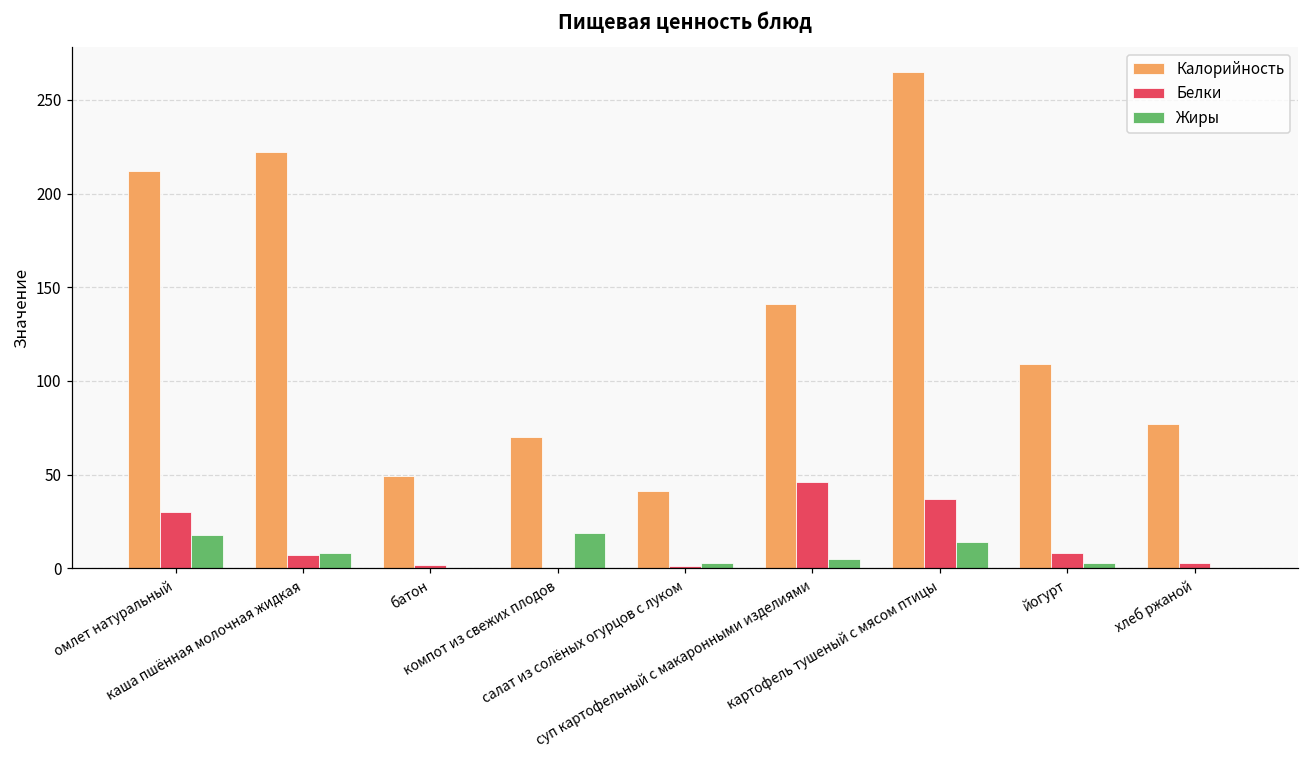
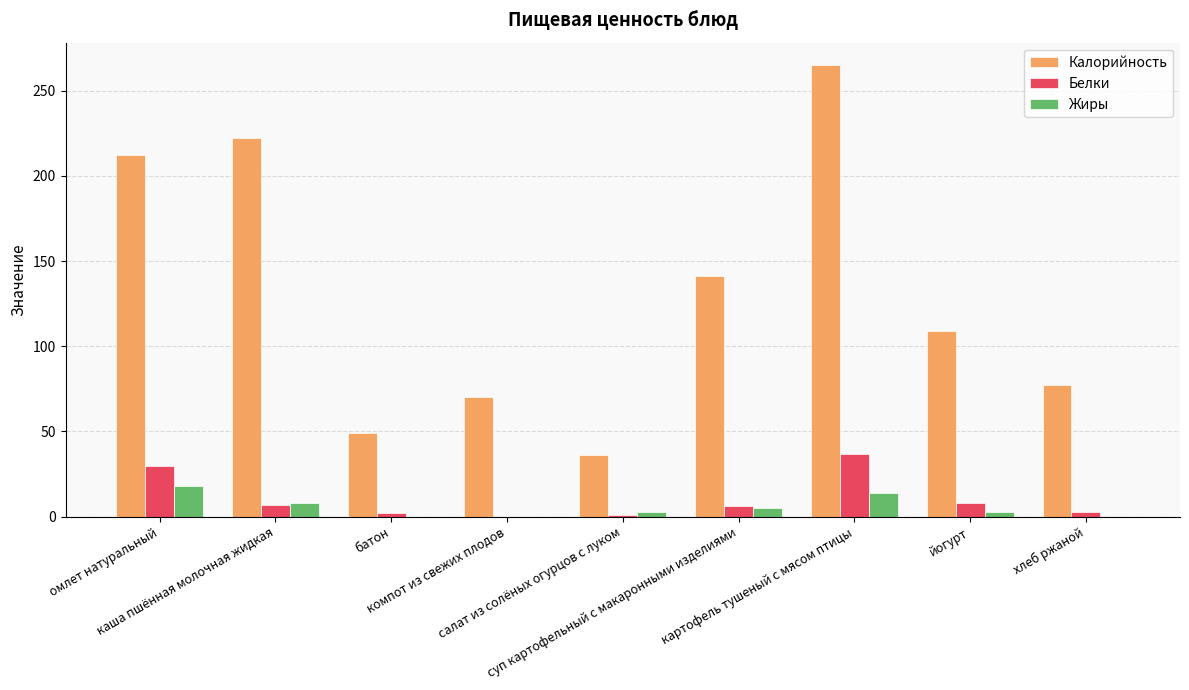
Жиры, компот из свежих плодов: 19 -> 0
Калорийность, салат из солёных огурцов с луком: 41 -> 36
Белки, суп картофельный с макаронными изделиями: 46 -> 6
